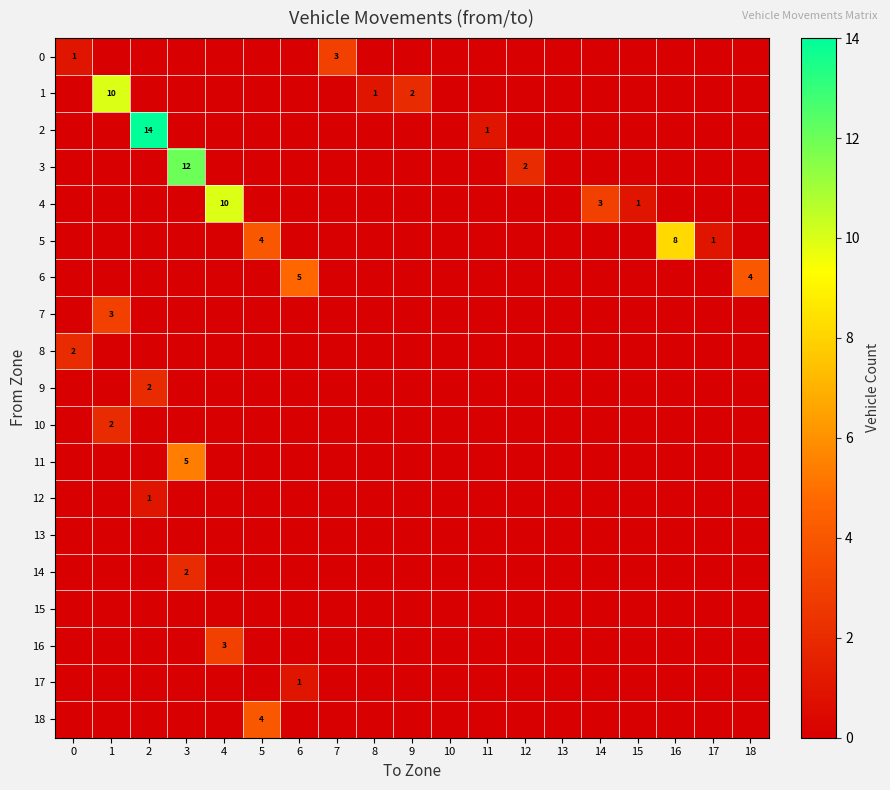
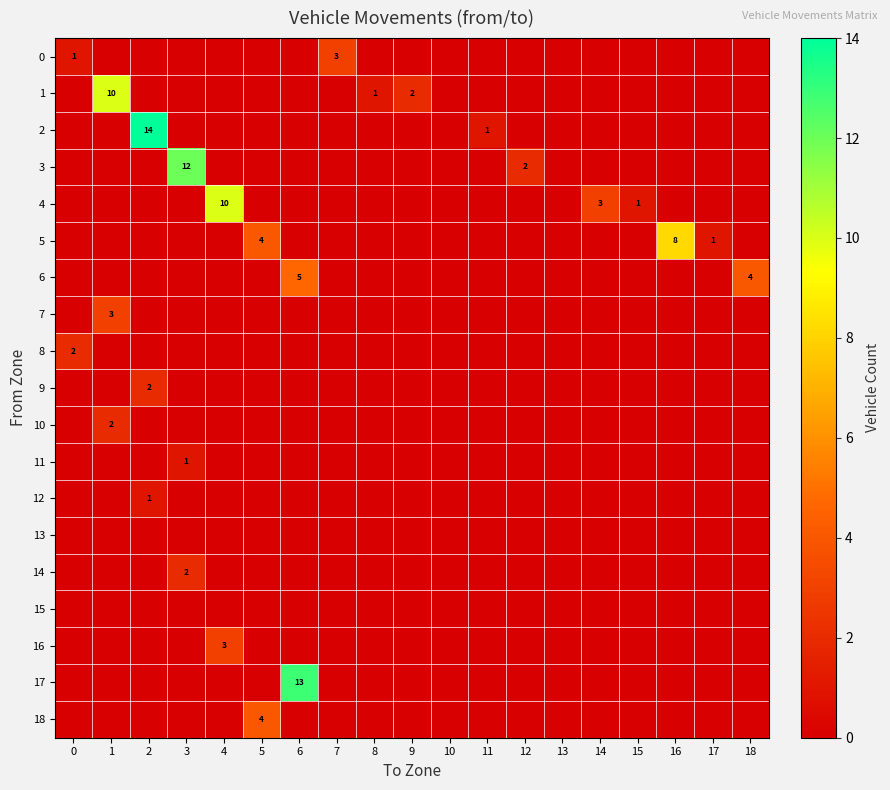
11, 3: 5 -> 1
17, 6: 1 -> 13
